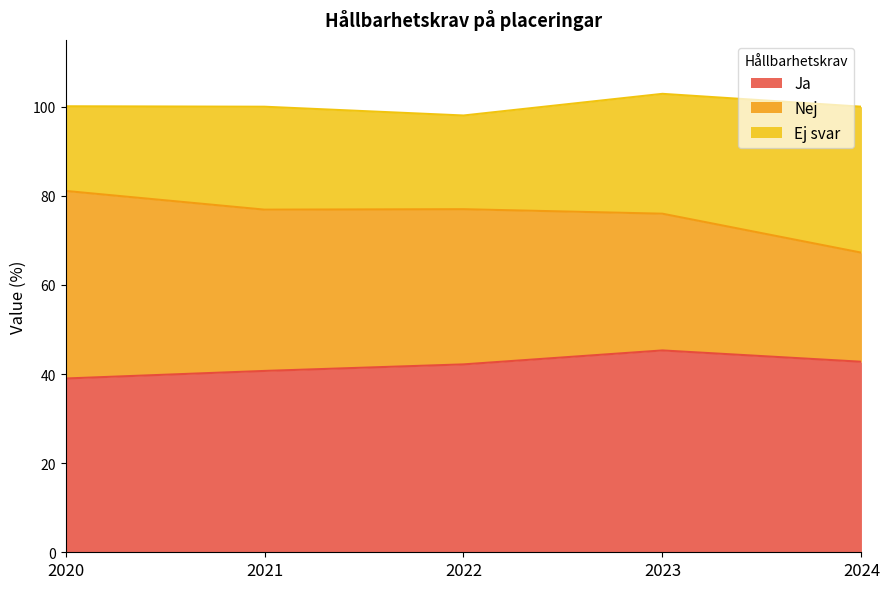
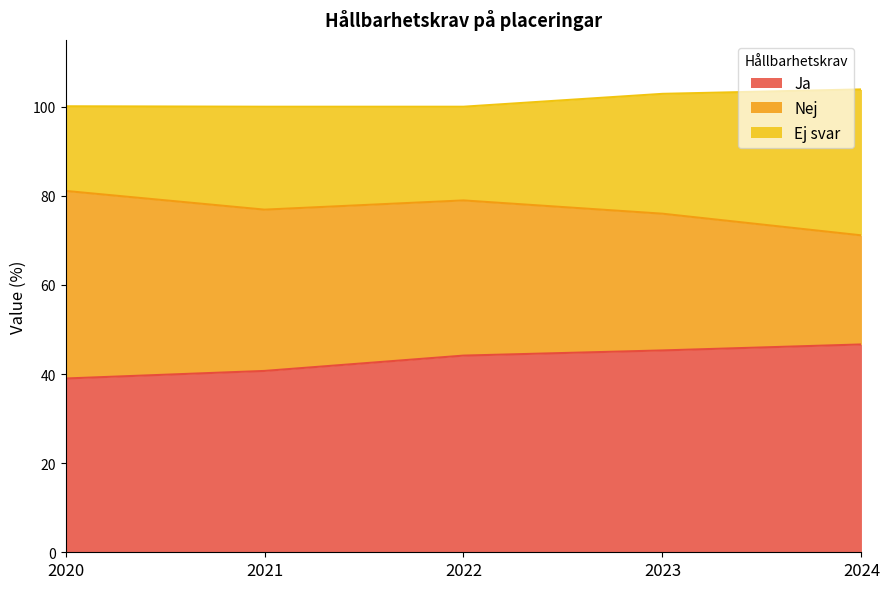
Ja, 2022: 42 -> 44
Ja, 2024: 43 -> 47
